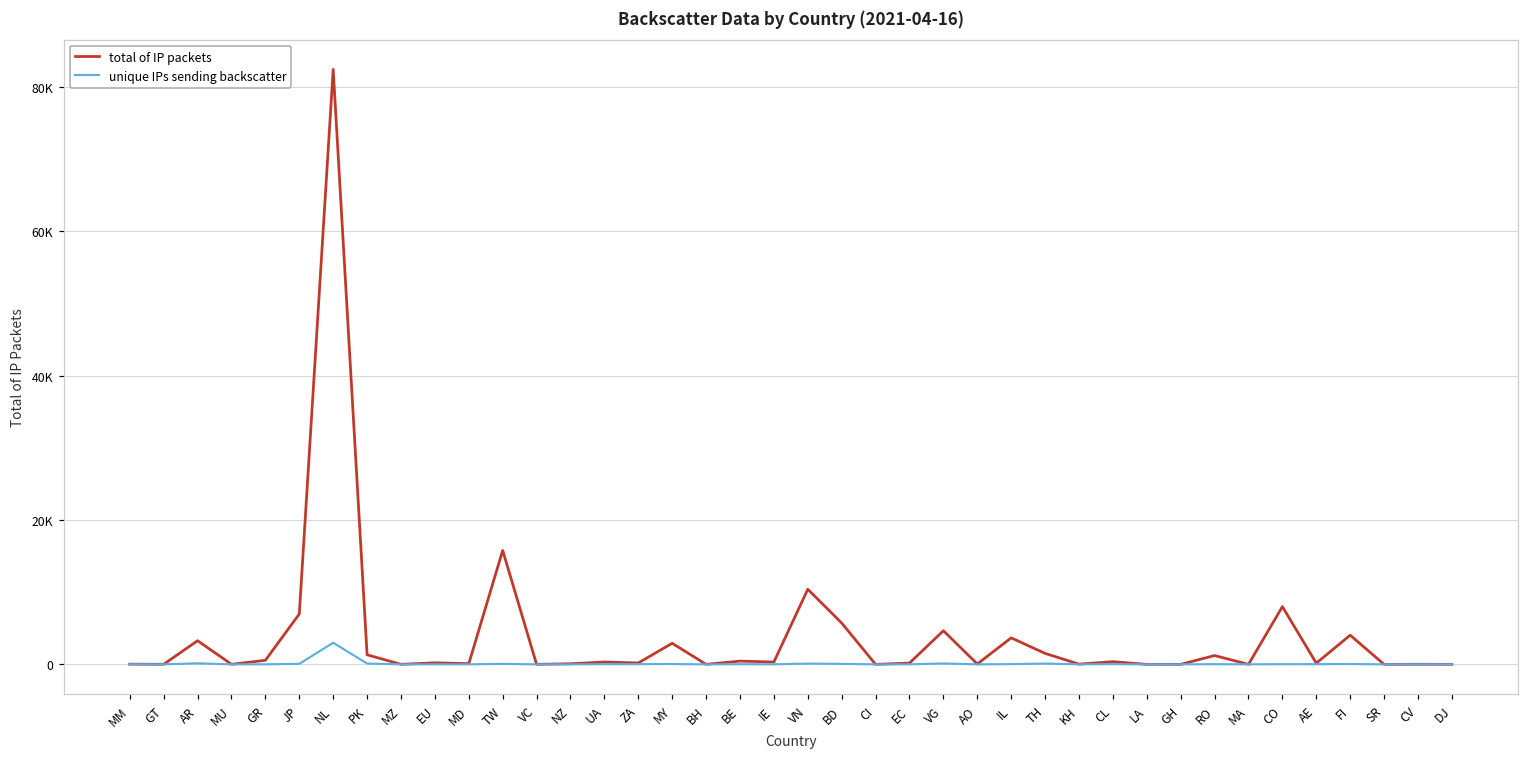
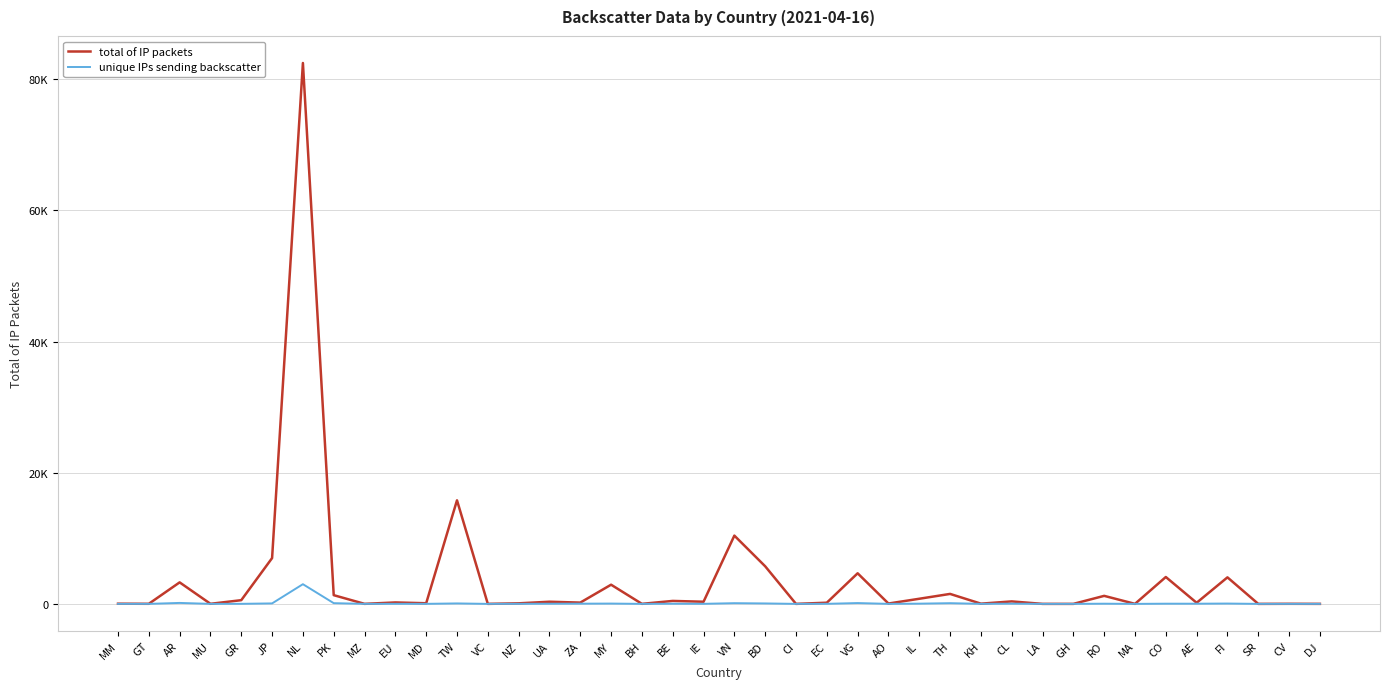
total of IP packets, IL: 4000 -> 1000
total of IP packets, CO: 8000 -> 4000
